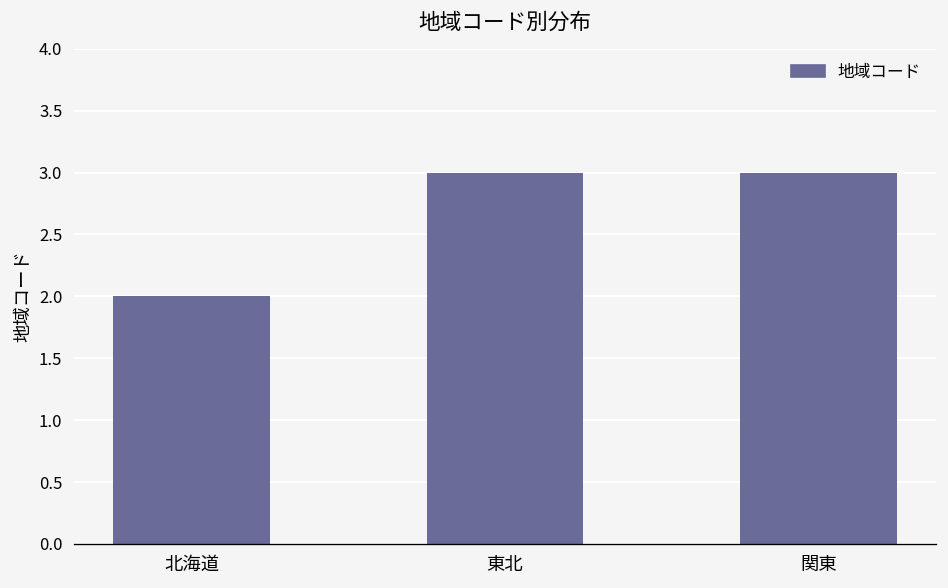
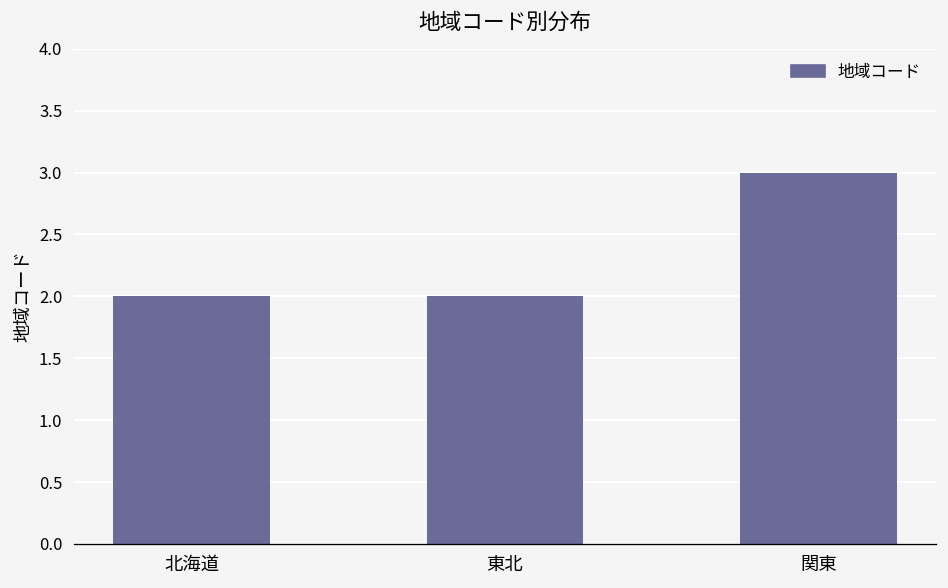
東北: 3 -> 2
